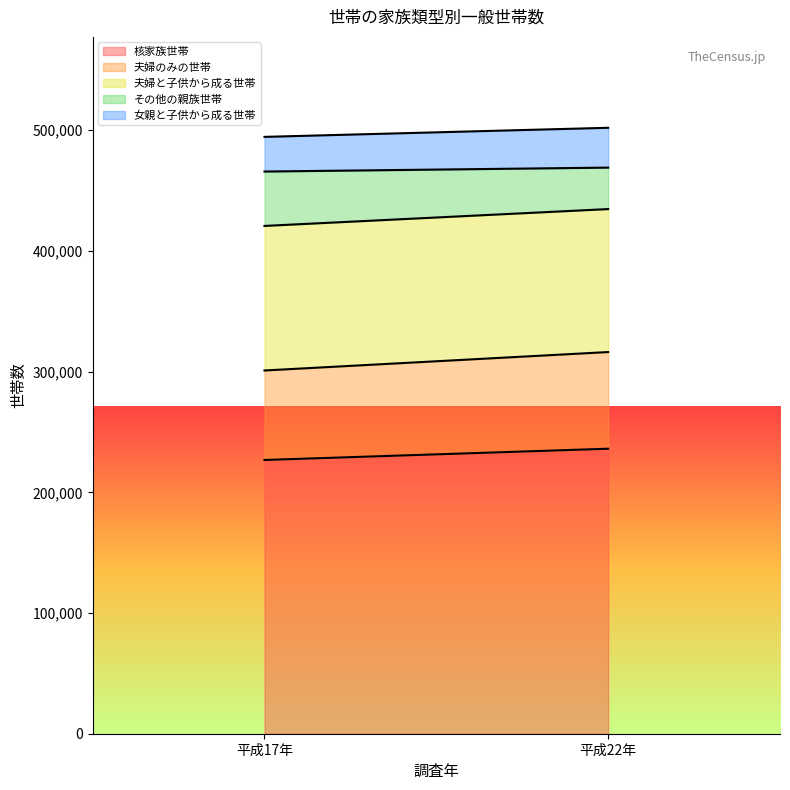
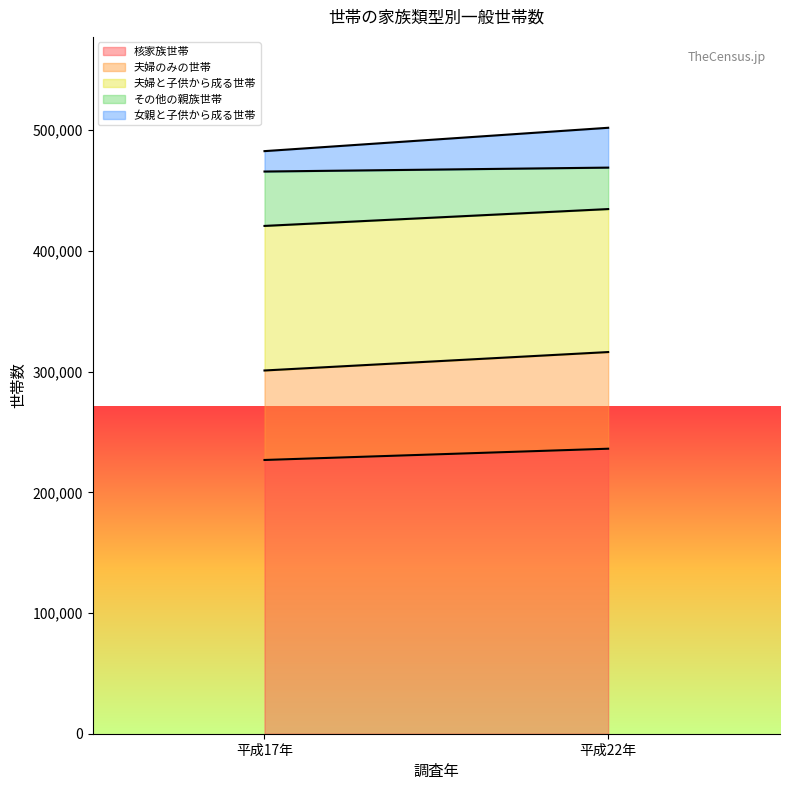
女親と子供から成る世帯, 平成17年: 29,000 -> 17,000
